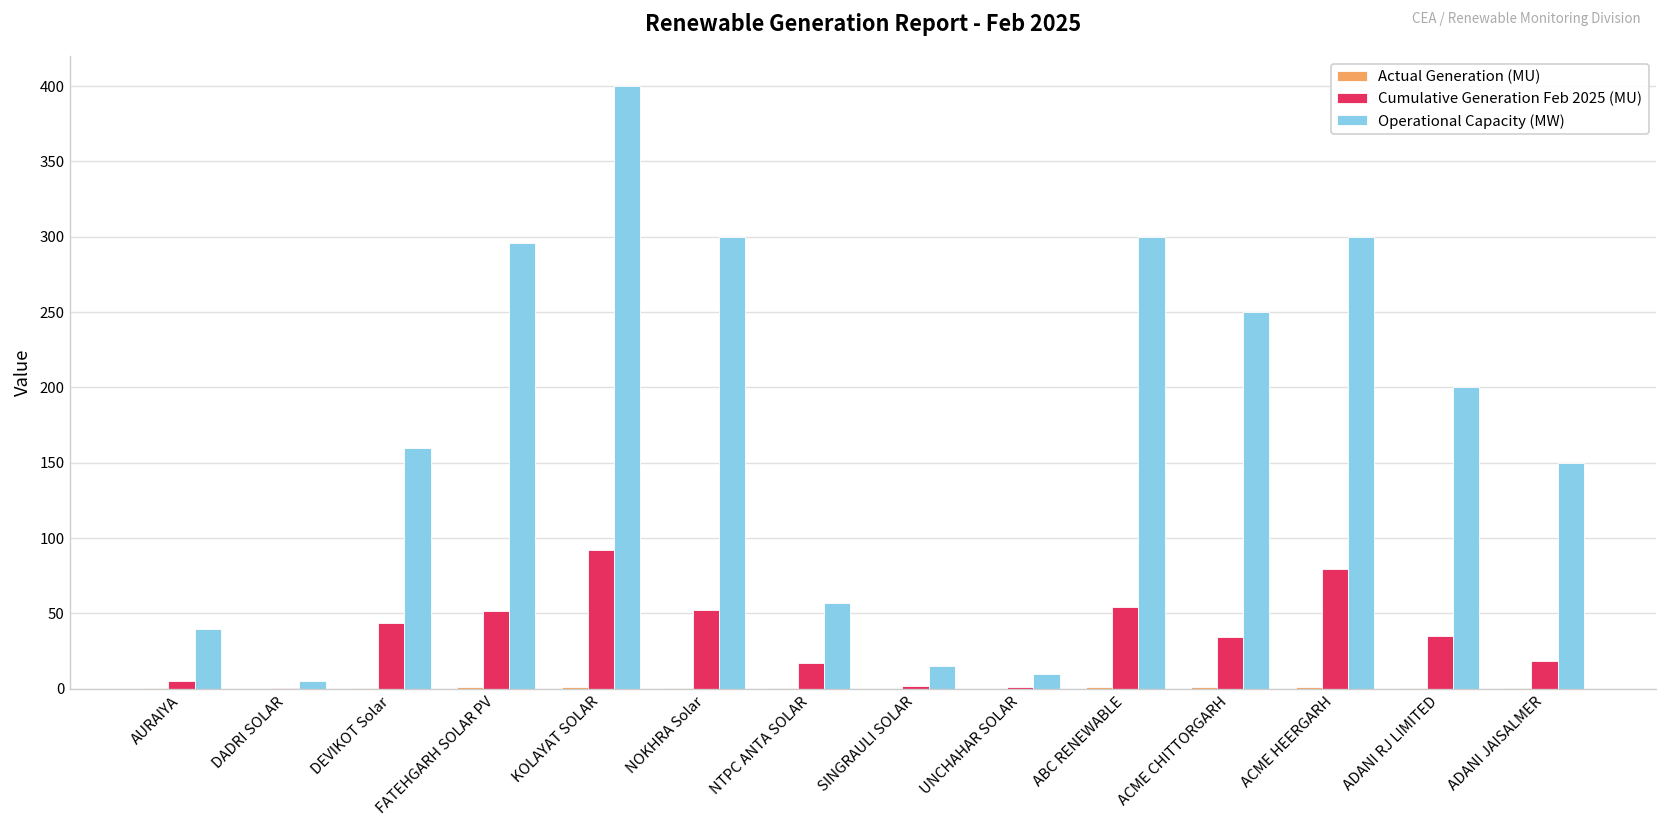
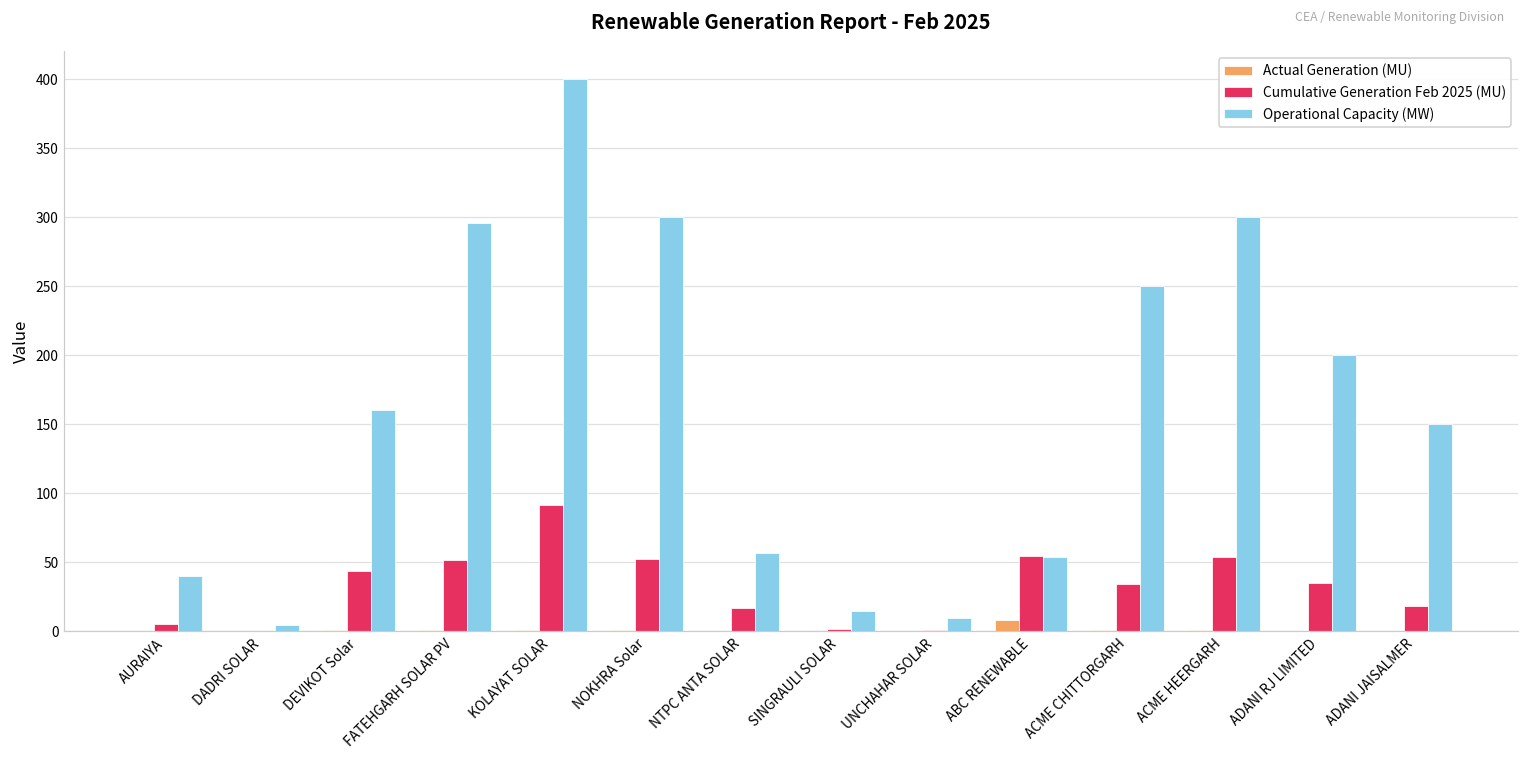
Actual Generation (MU), ABC RENEWABLE: 1 -> 9
Operational Capacity (MW), ABC RENEWABLE: 300 -> 54
Cumulative Generation Feb 2025 (MU), ACME HEERGARH: 80 -> 54
